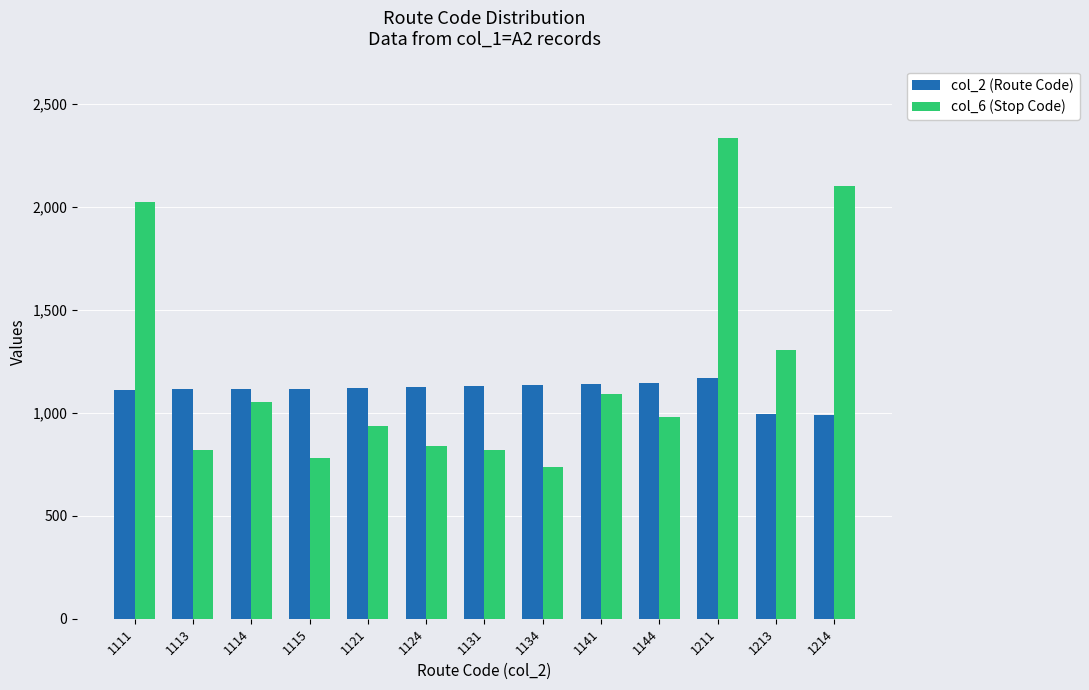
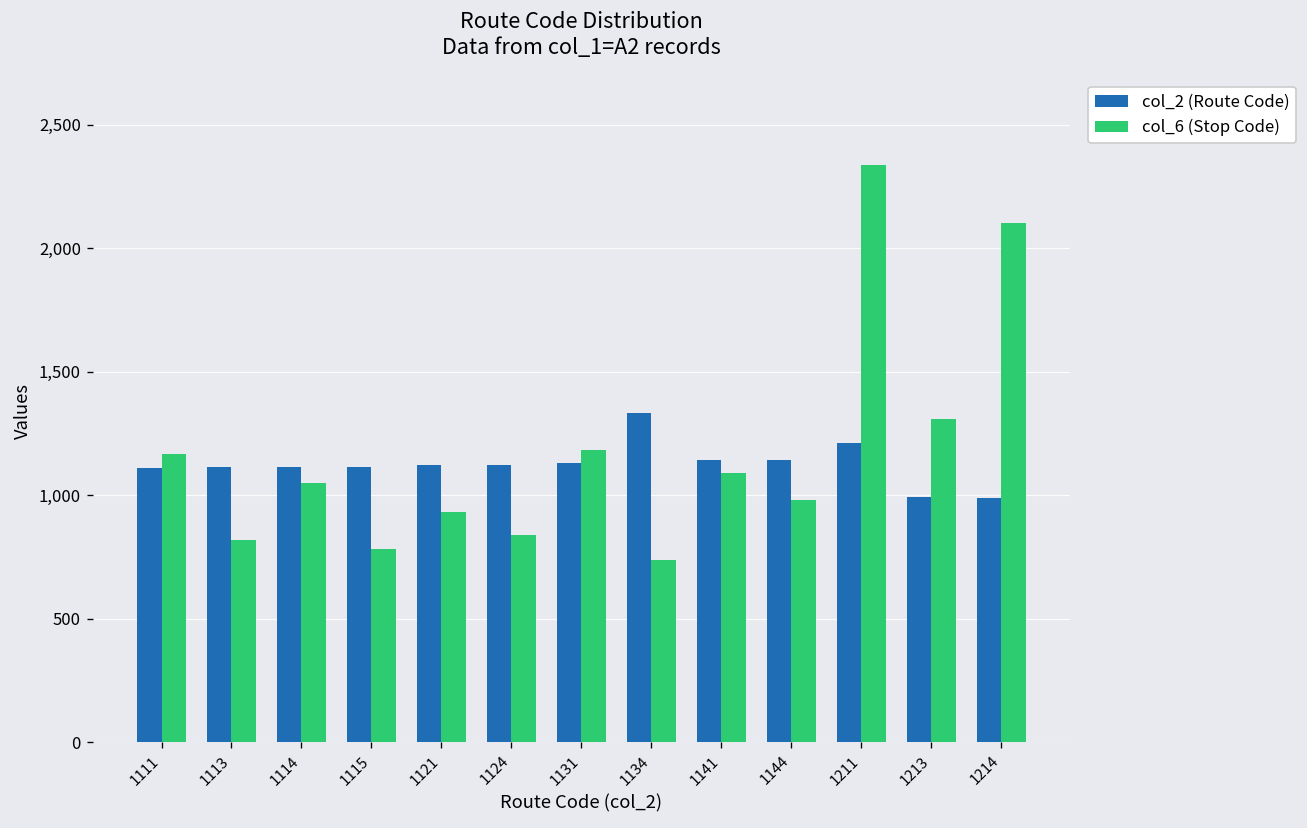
col_6 (Stop Code), 1111: 2,020 -> 1,170
col_6 (Stop Code), 1131: 820 -> 1,180
col_2 (Route Code), 1134: 1,130 -> 1,330
col_2 (Route Code), 1211: 1,170 -> 1,210
